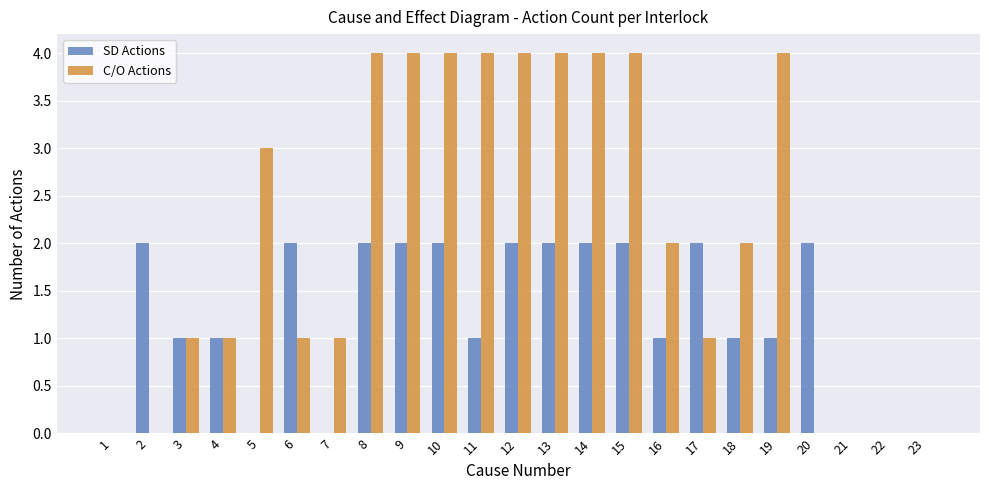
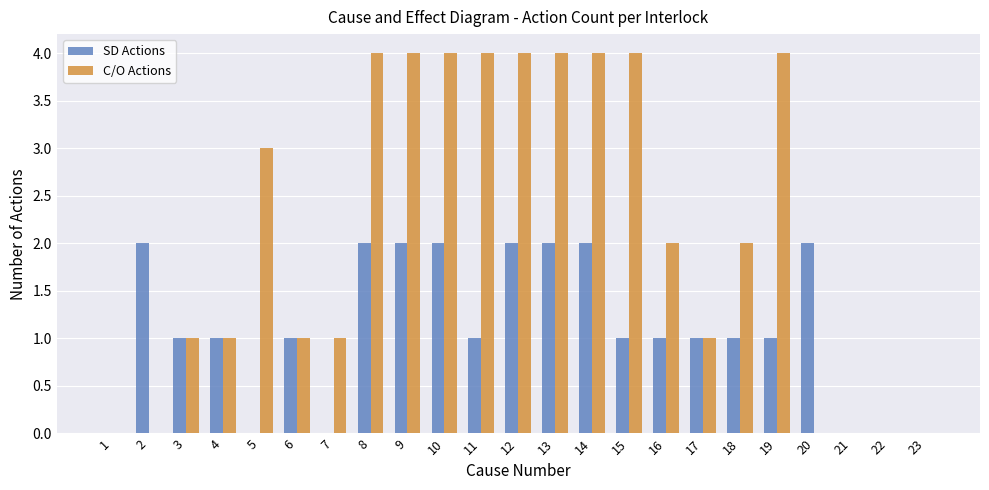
SD Actions, 6: 2 -> 1
SD Actions, 15: 2 -> 1
SD Actions, 17: 2 -> 1
